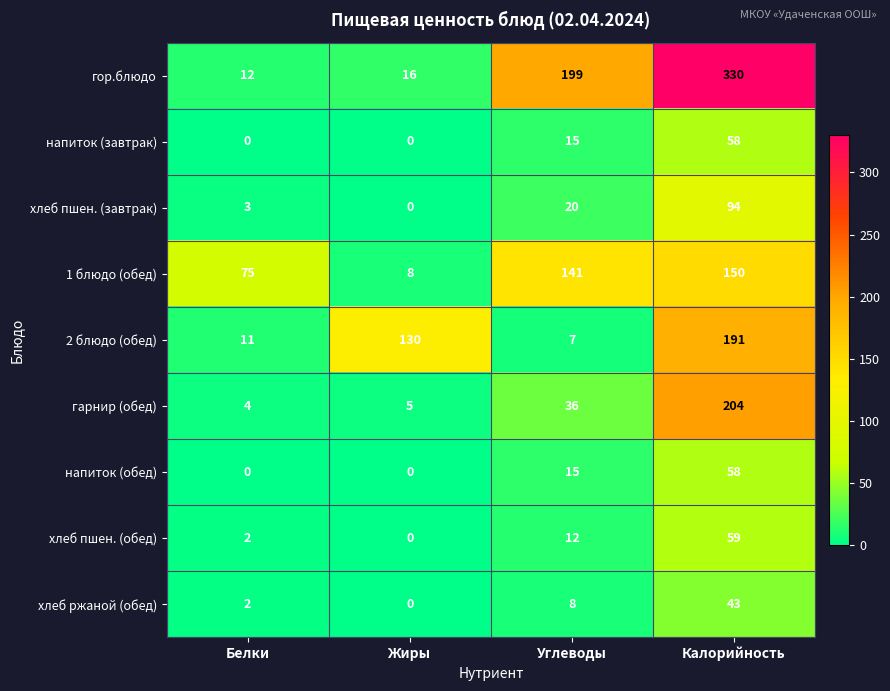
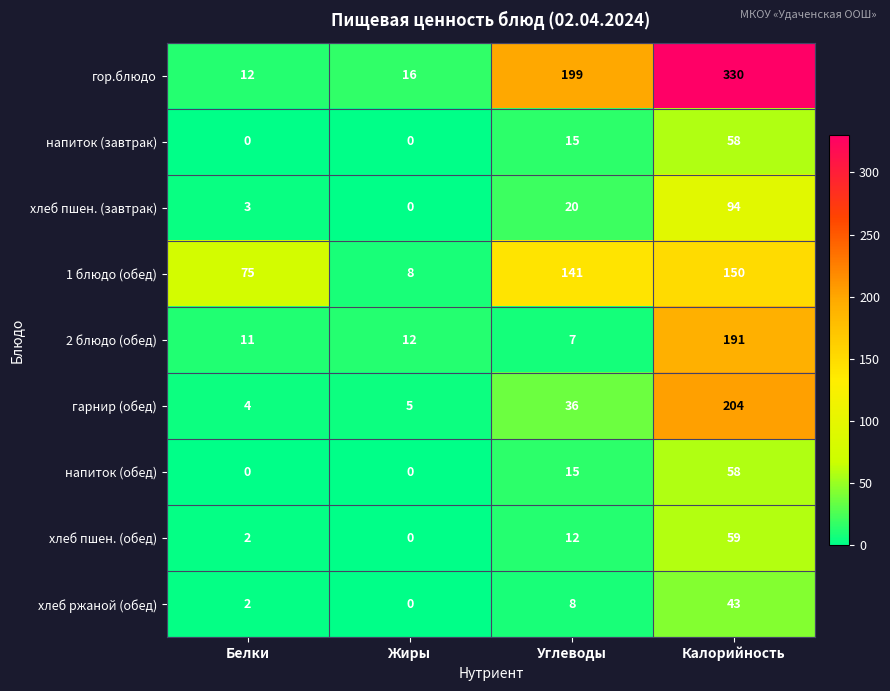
2 блюдо (обед), Жиры: 130 -> 12
